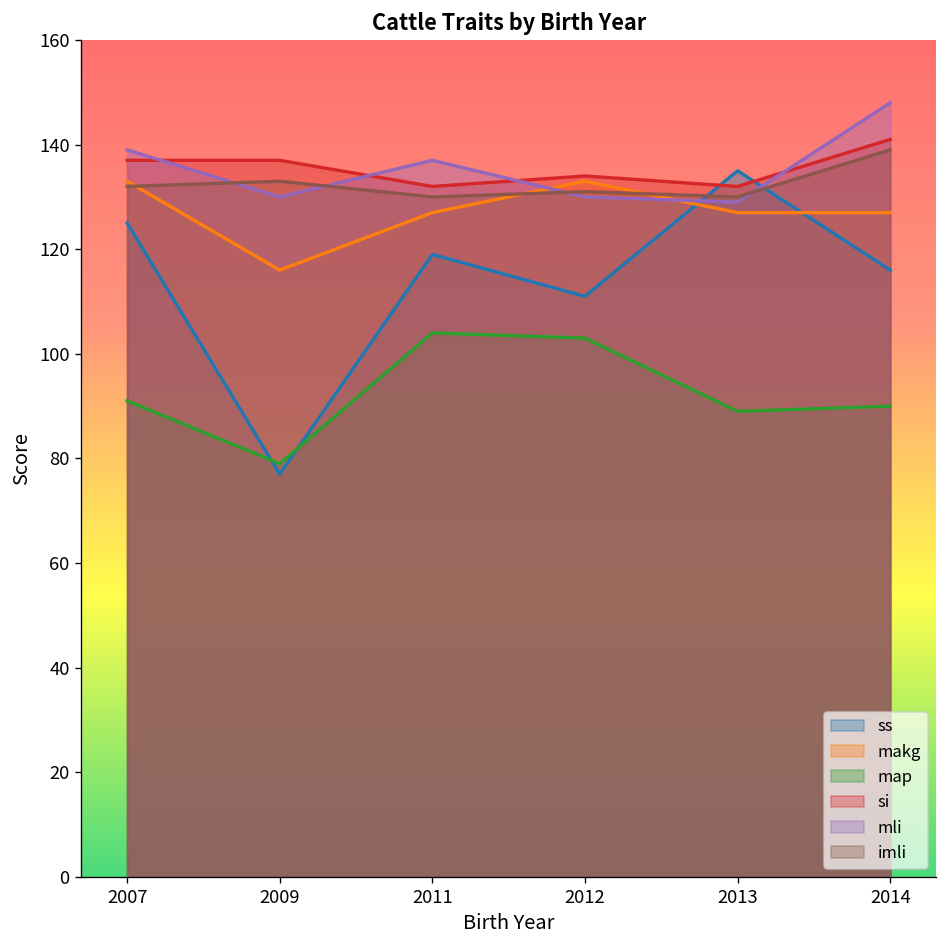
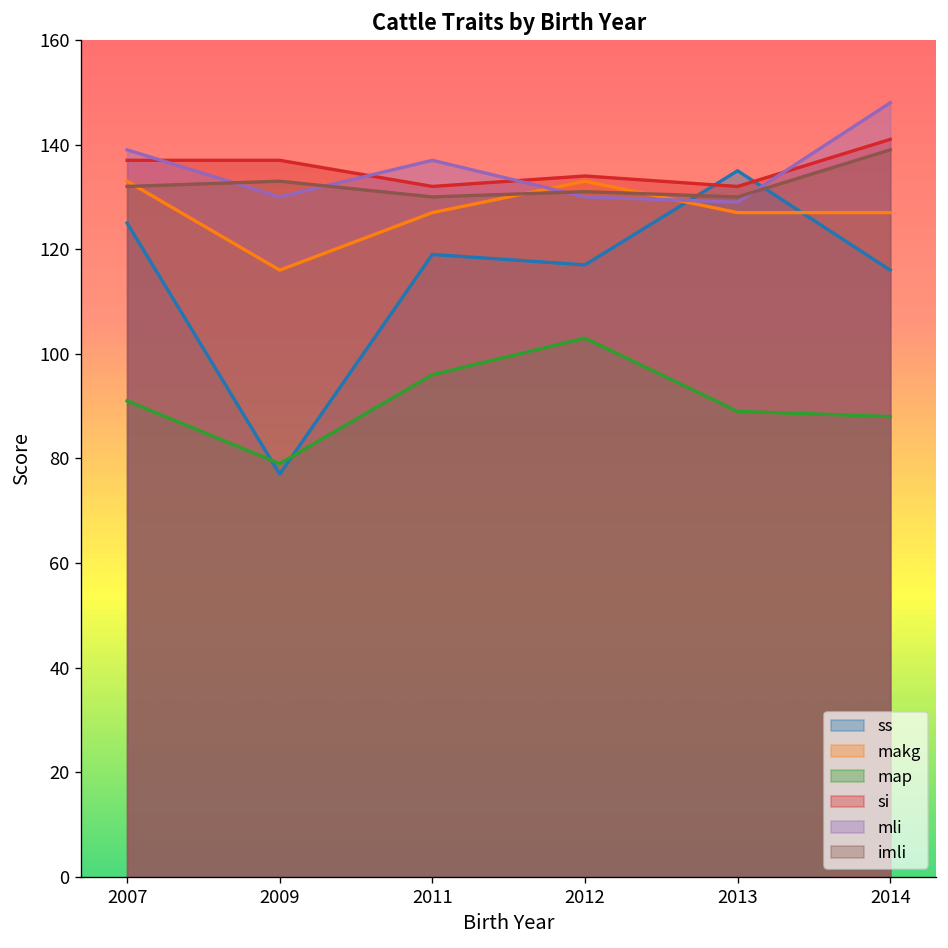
map, 2011: 104 -> 96
ss, 2012: 111 -> 117
map, 2014: 90 -> 88
